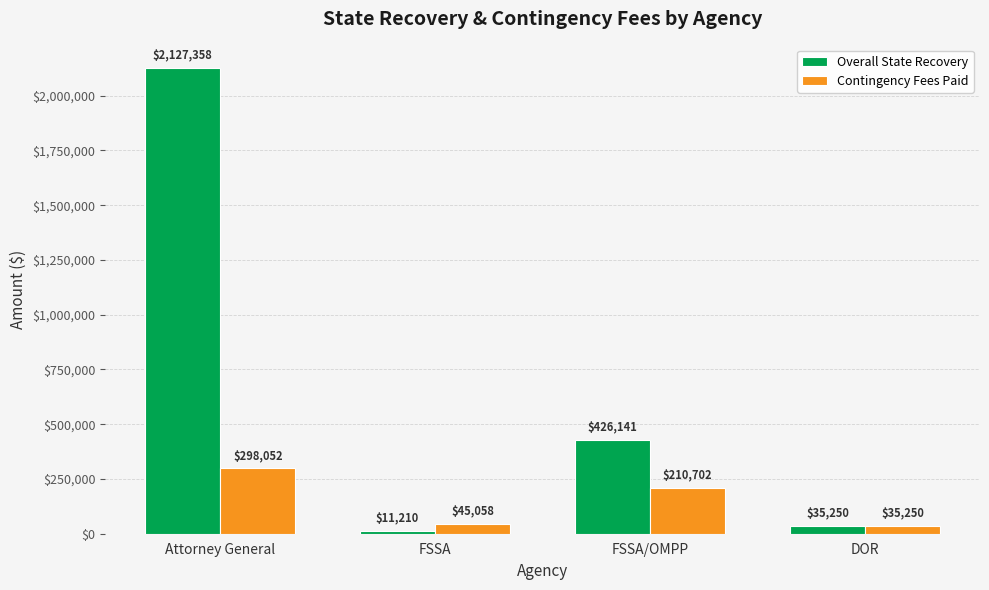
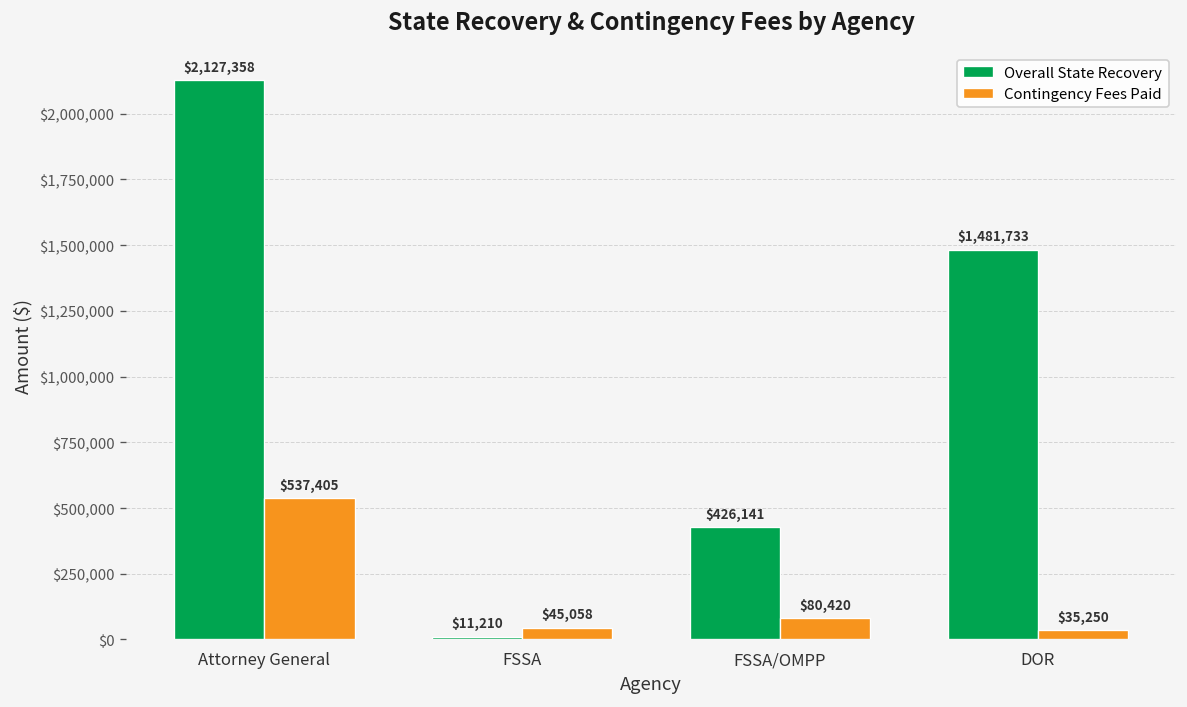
Contingency Fees Paid, Attorney General: $298,052 -> $537,405
Contingency Fees Paid, FSSA/OMPP: $210,702 -> $80,420
Overall State Recovery, DOR: $35,250 -> $1,481,733
